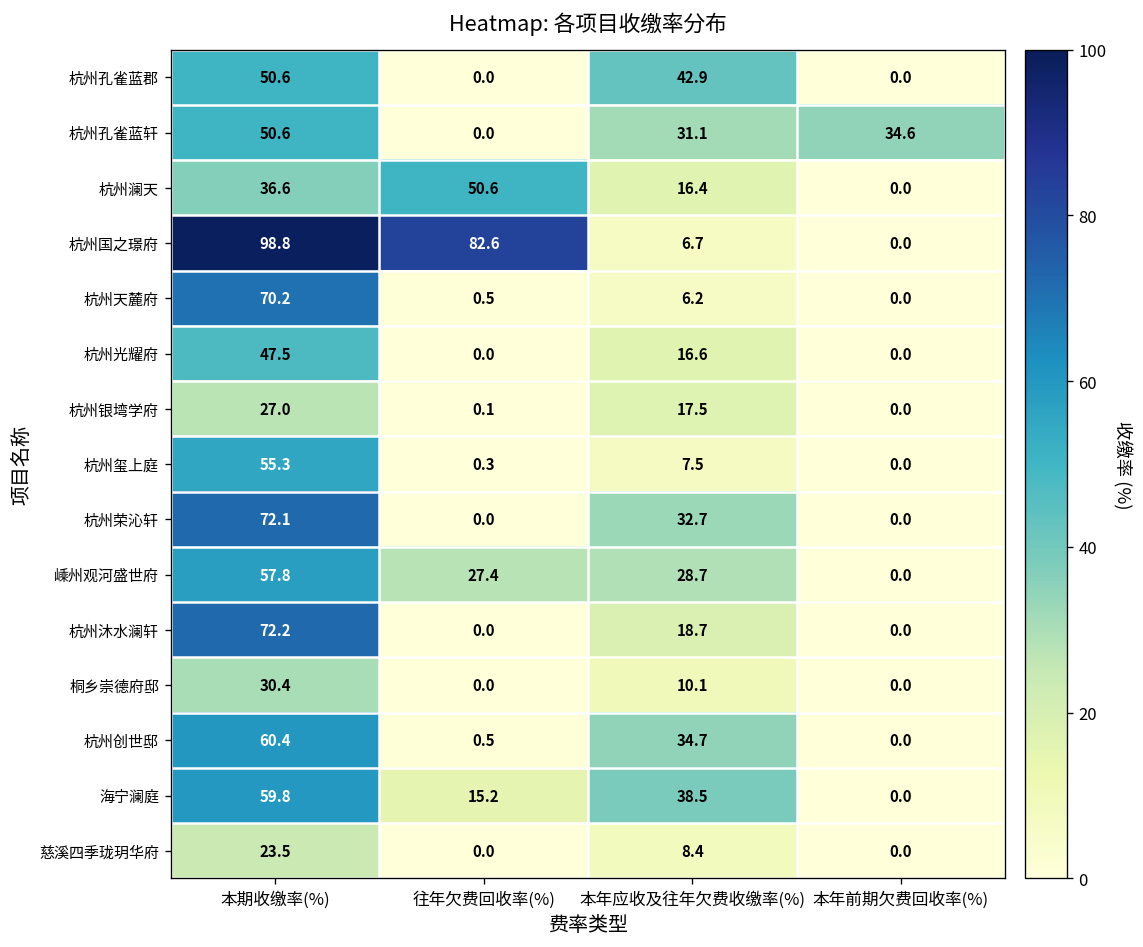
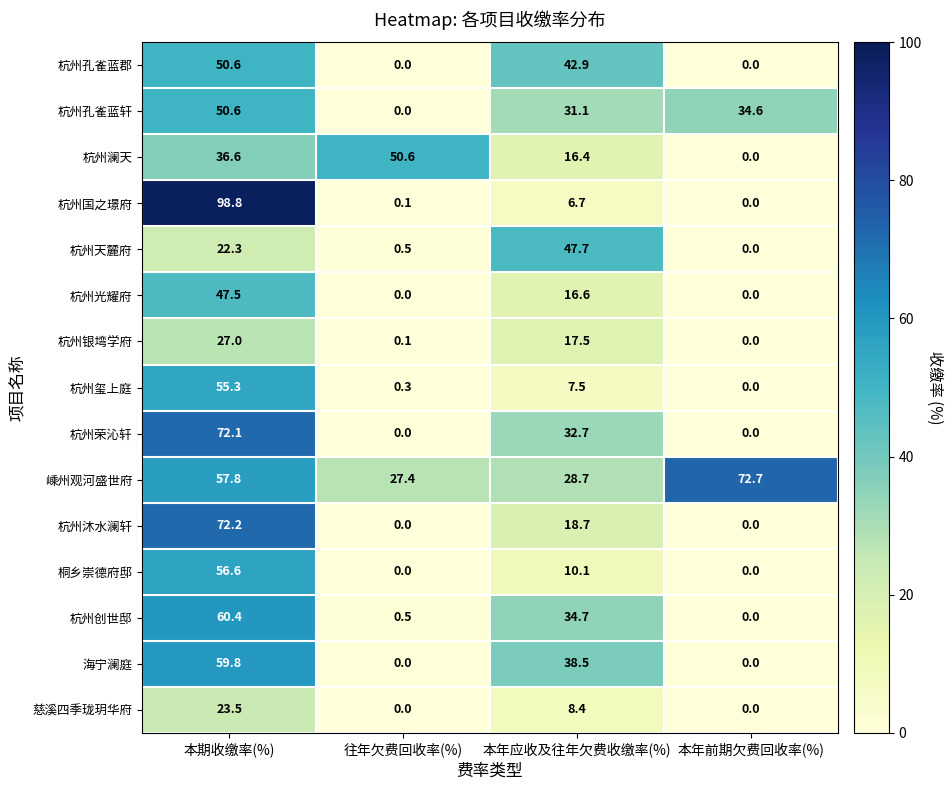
杭州国之璟府, 往年欠费回收率(%): 82.6 -> 0.1
杭州天麓府, 本期收缴率(%): 70.2 -> 22.3
杭州天麓府, 本年应收及往年欠费收缴率(%): 6.2 -> 47.7
嵊州观河盛世府, 本年前期欠费回收率(%): 0.0 -> 72.7
桐乡崇德府邸, 本期收缴率(%): 30.4 -> 56.6
海宁澜庭, 往年欠费回收率(%): 15.2 -> 0.0
